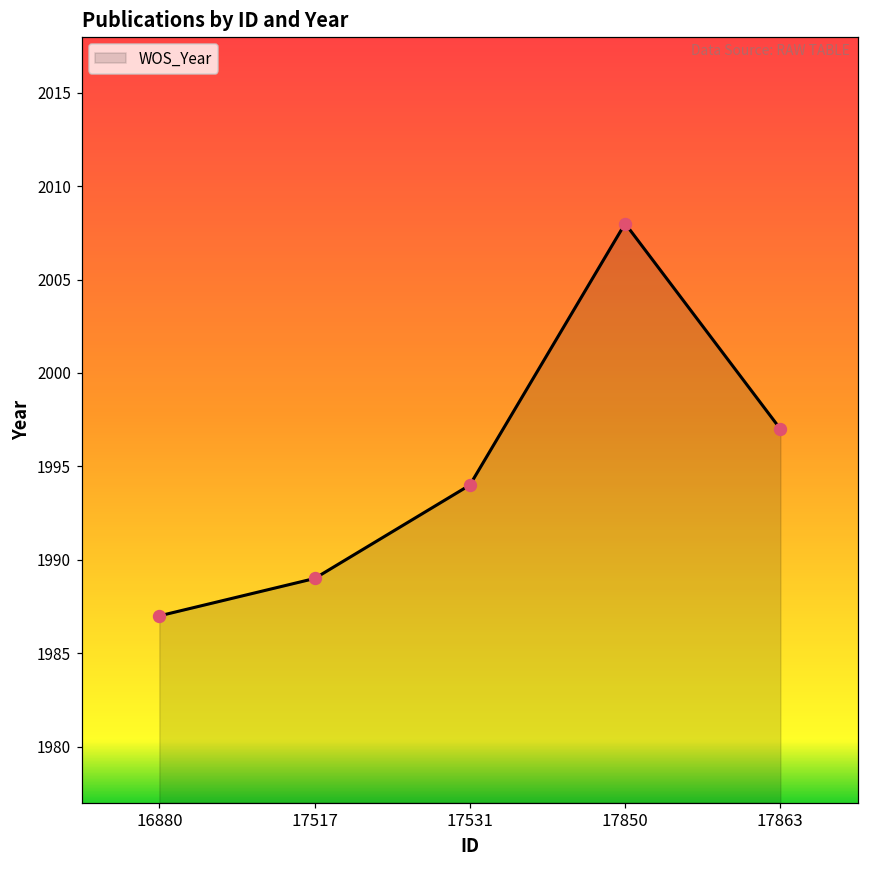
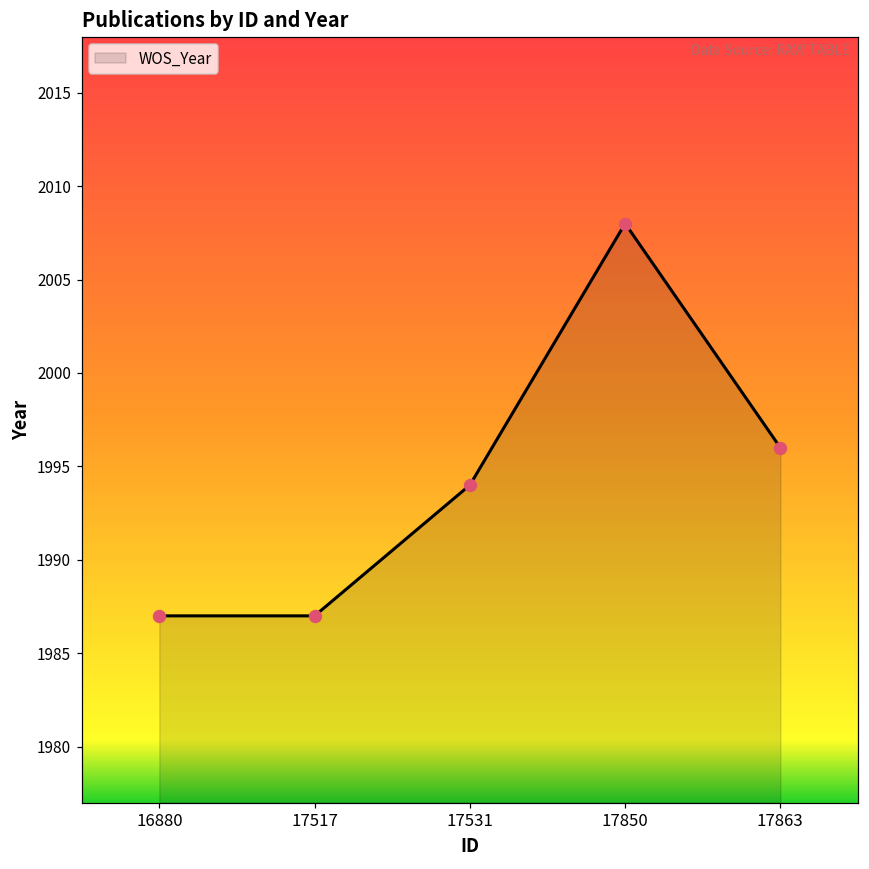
17517: 1989 -> 1987
17863: 1997 -> 1996
